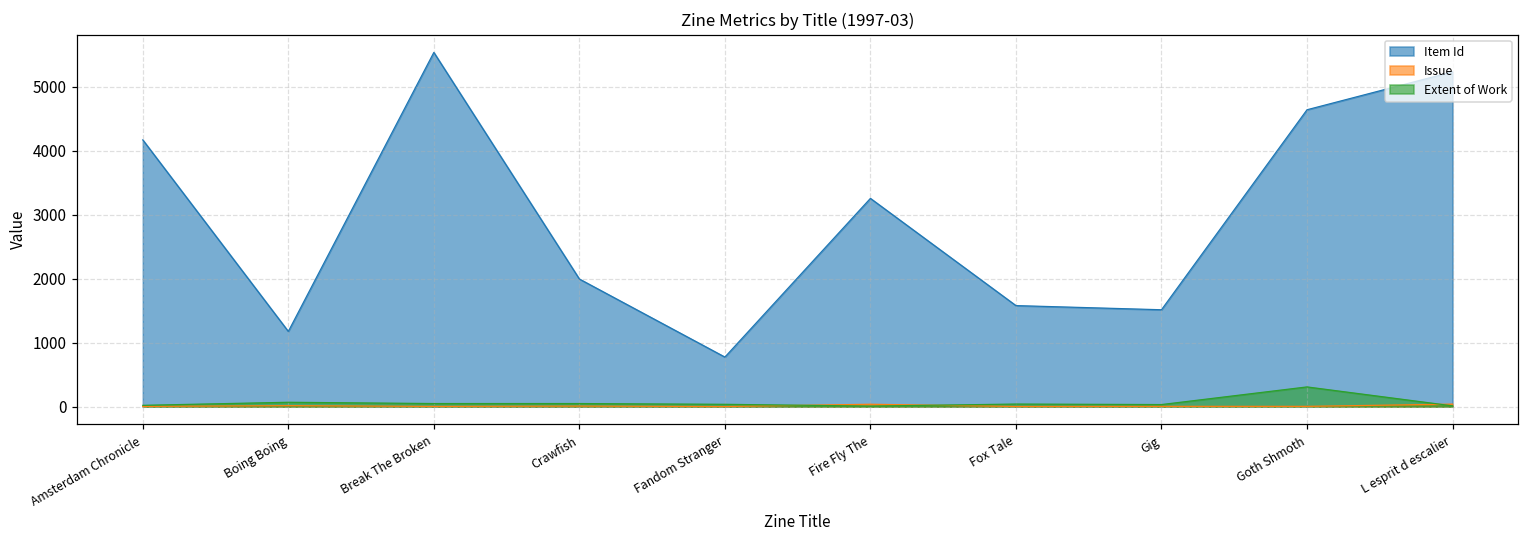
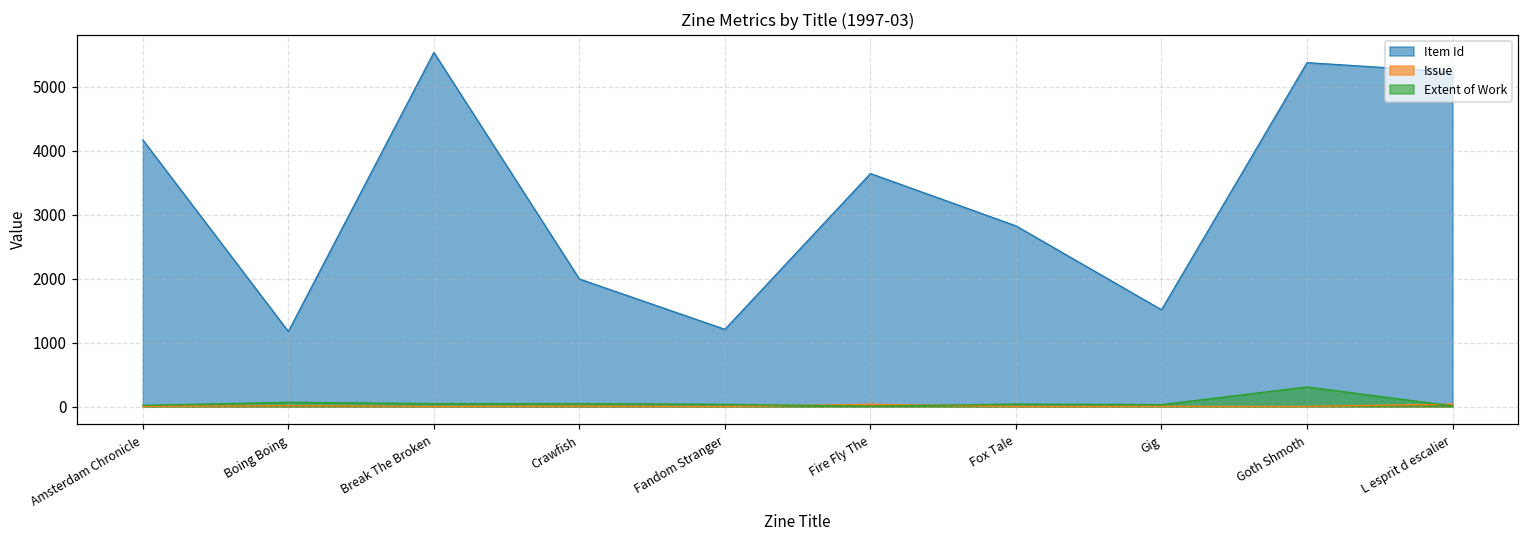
Item Id, Fandom Stranger: 800 -> 1200
Item Id, Fire Fly The: 3300 -> 3600
Item Id, Fox Tale: 1600 -> 2800
Item Id, Goth Shmoth: 4600 -> 5400
